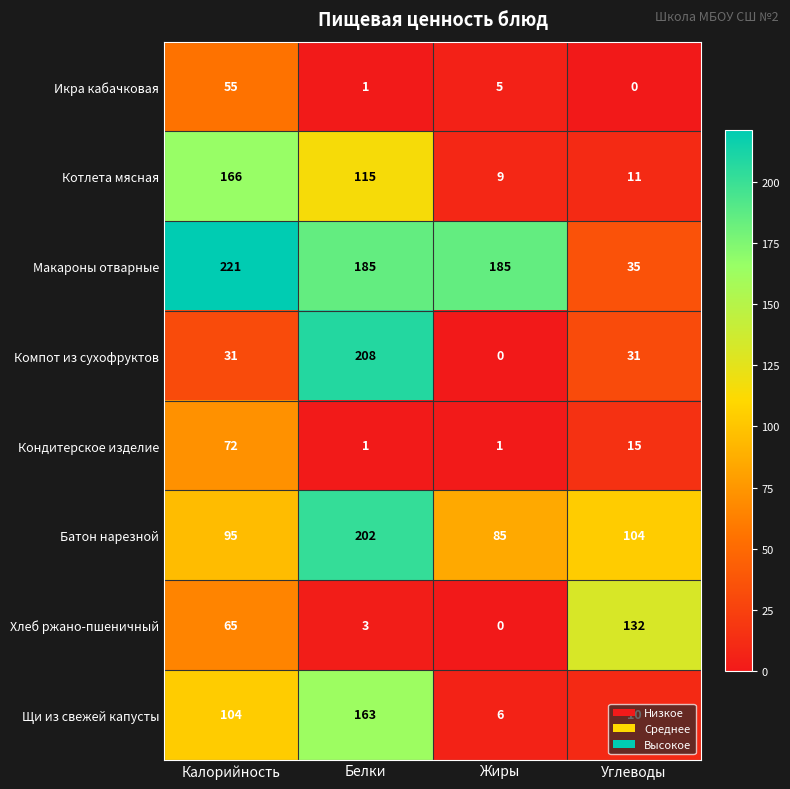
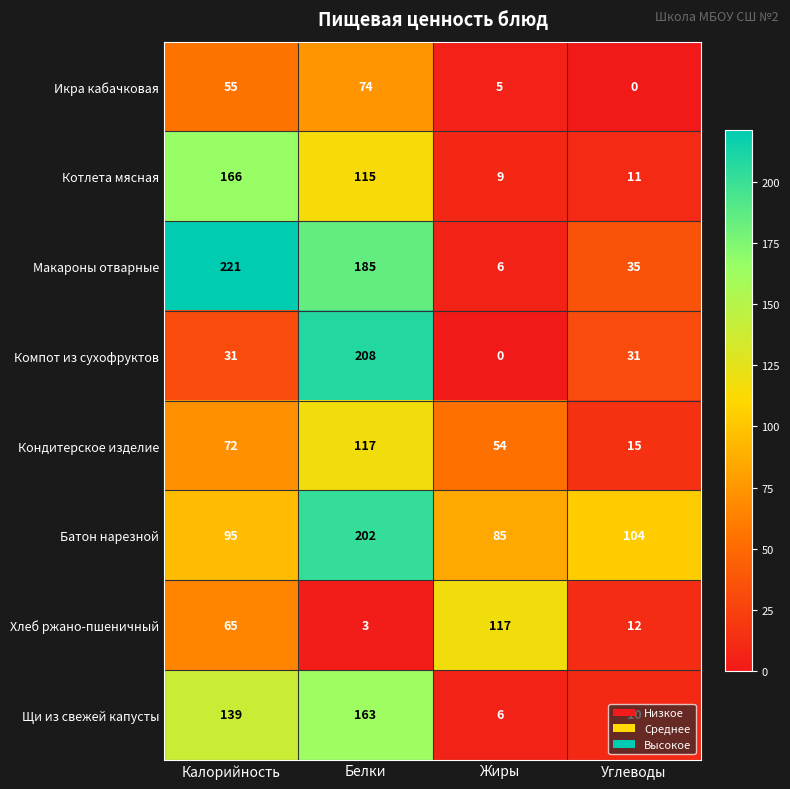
Икра кабачковая, Белки: 1 -> 74
Макароны отварные, Жиры: 185 -> 6
Кондитерское изделие, Белки: 1 -> 117
Кондитерское изделие, Жиры: 1 -> 54
Хлеб ржано-пшеничный, Жиры: 0 -> 117
Хлеб ржано-пшеничный, Углеводы: 132 -> 12
Щи из свежей капусты, Калорийность: 104 -> 139
